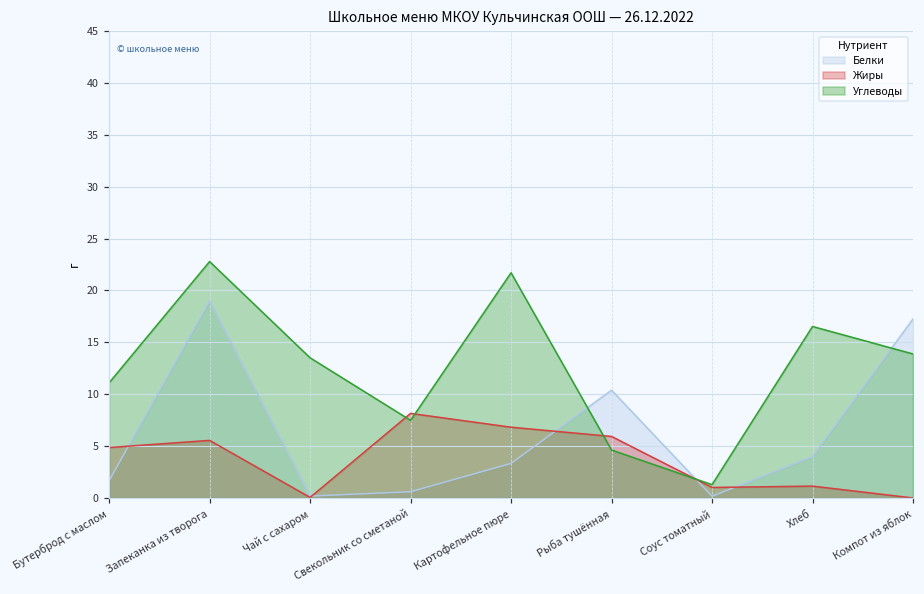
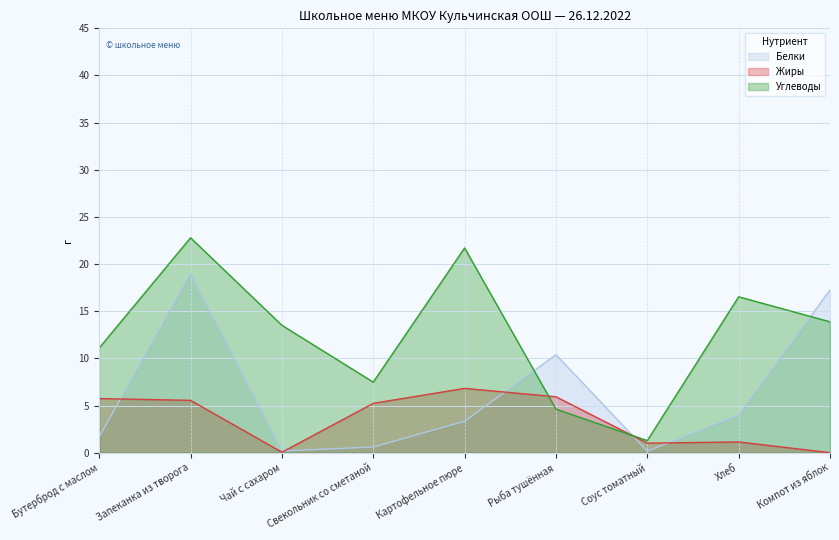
Жиры, Бутерброд с маслом: 5 -> 6
Жиры, Свекольник со сметаной: 8 -> 5
